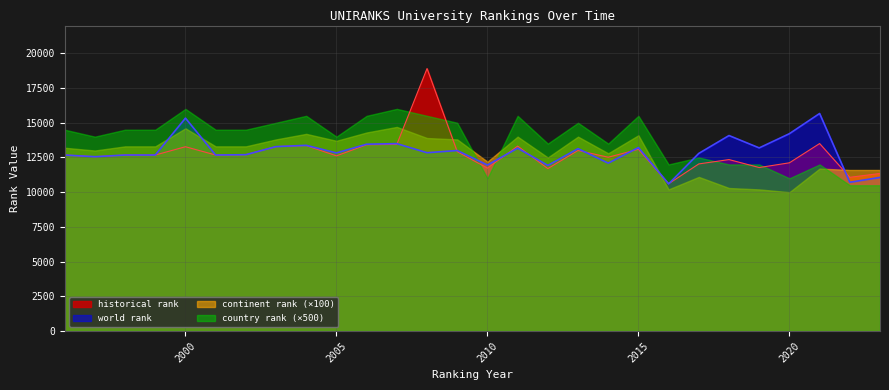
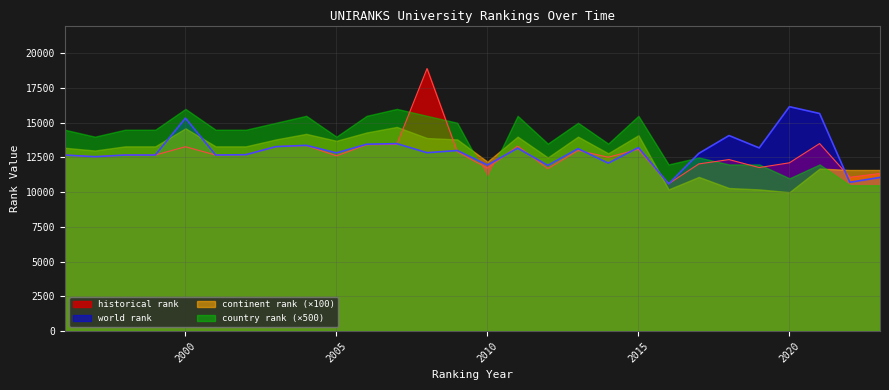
world rank, 2020: 14200 -> 16200
